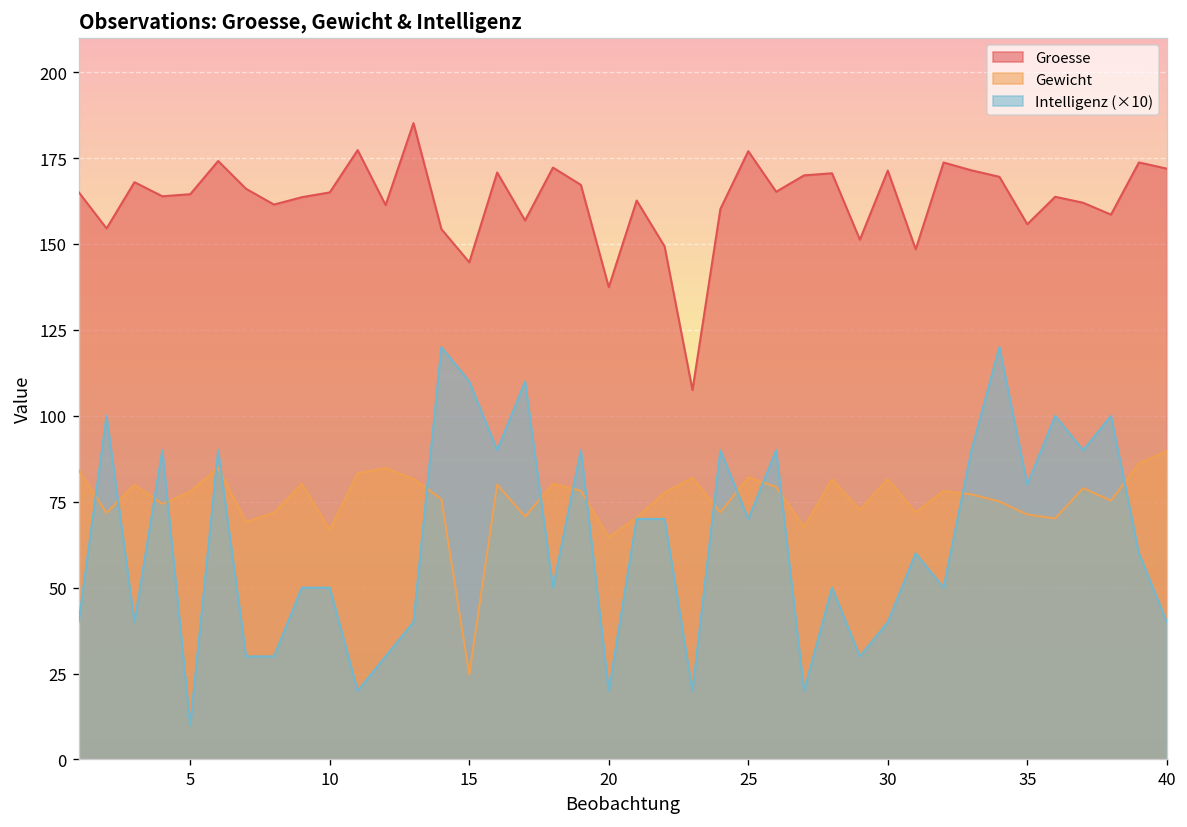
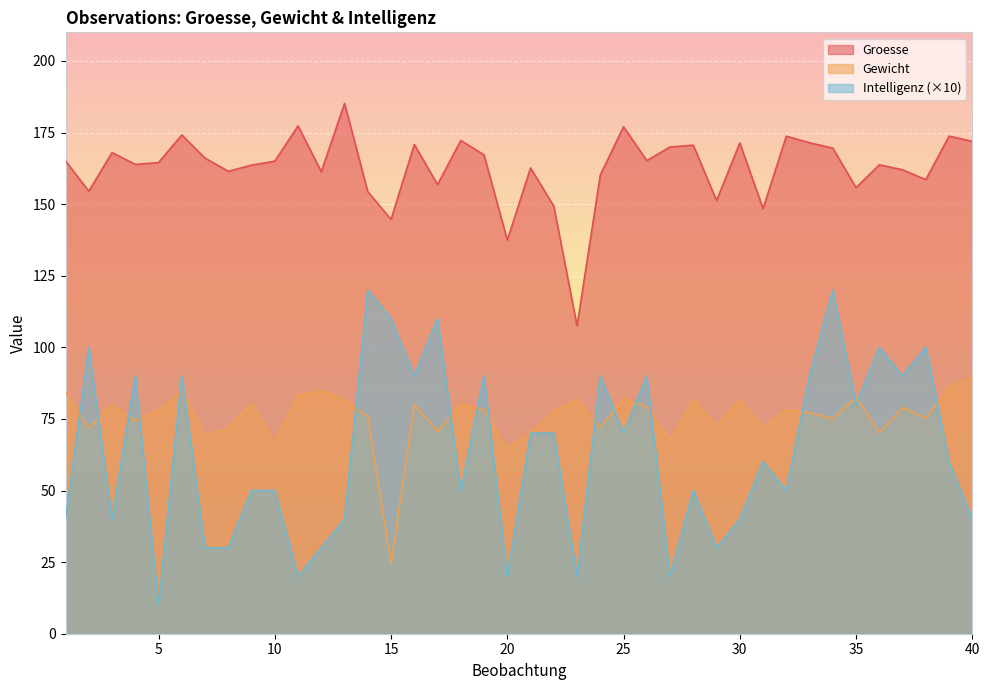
Gewicht, 35: 71 -> 83
